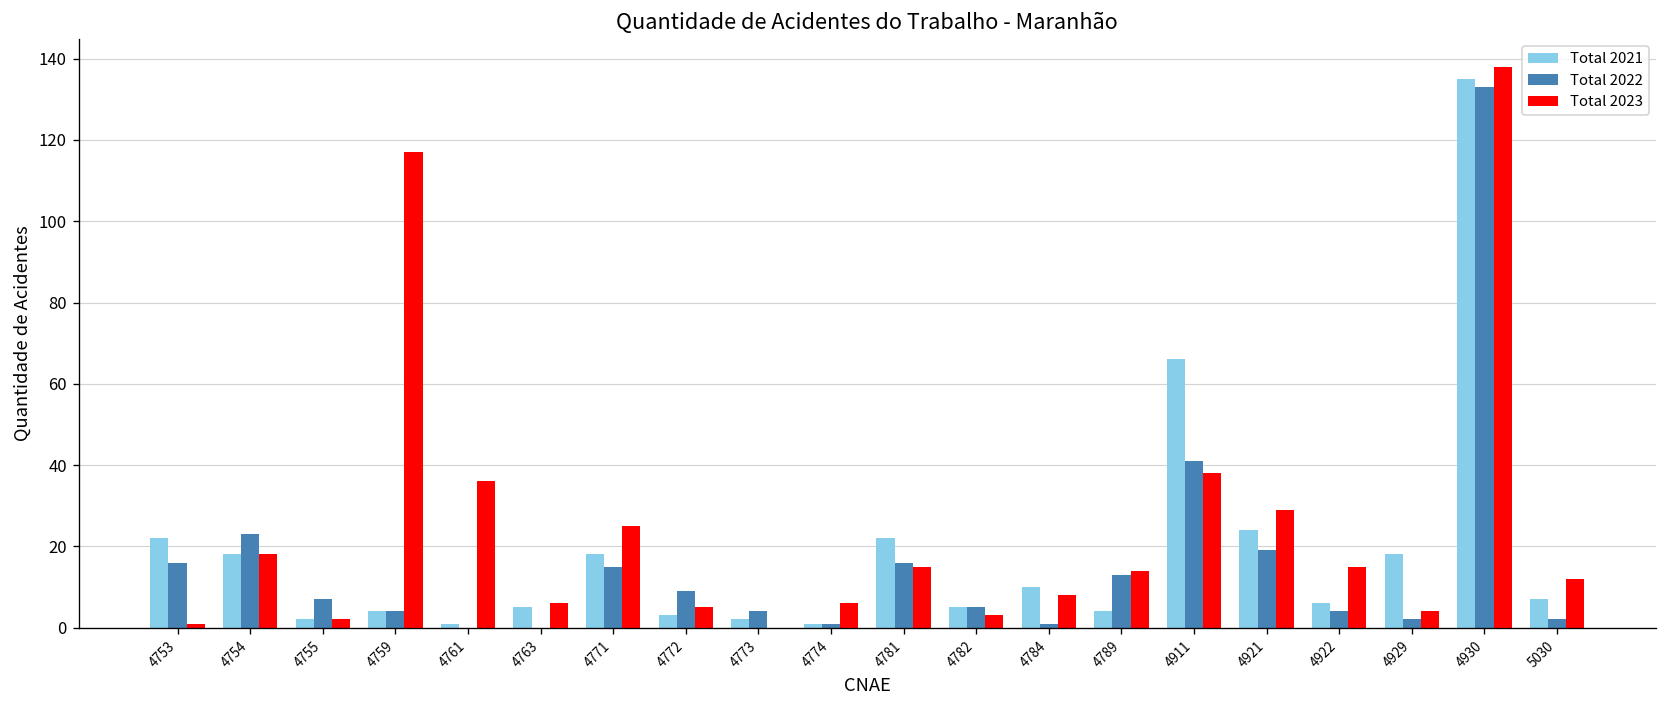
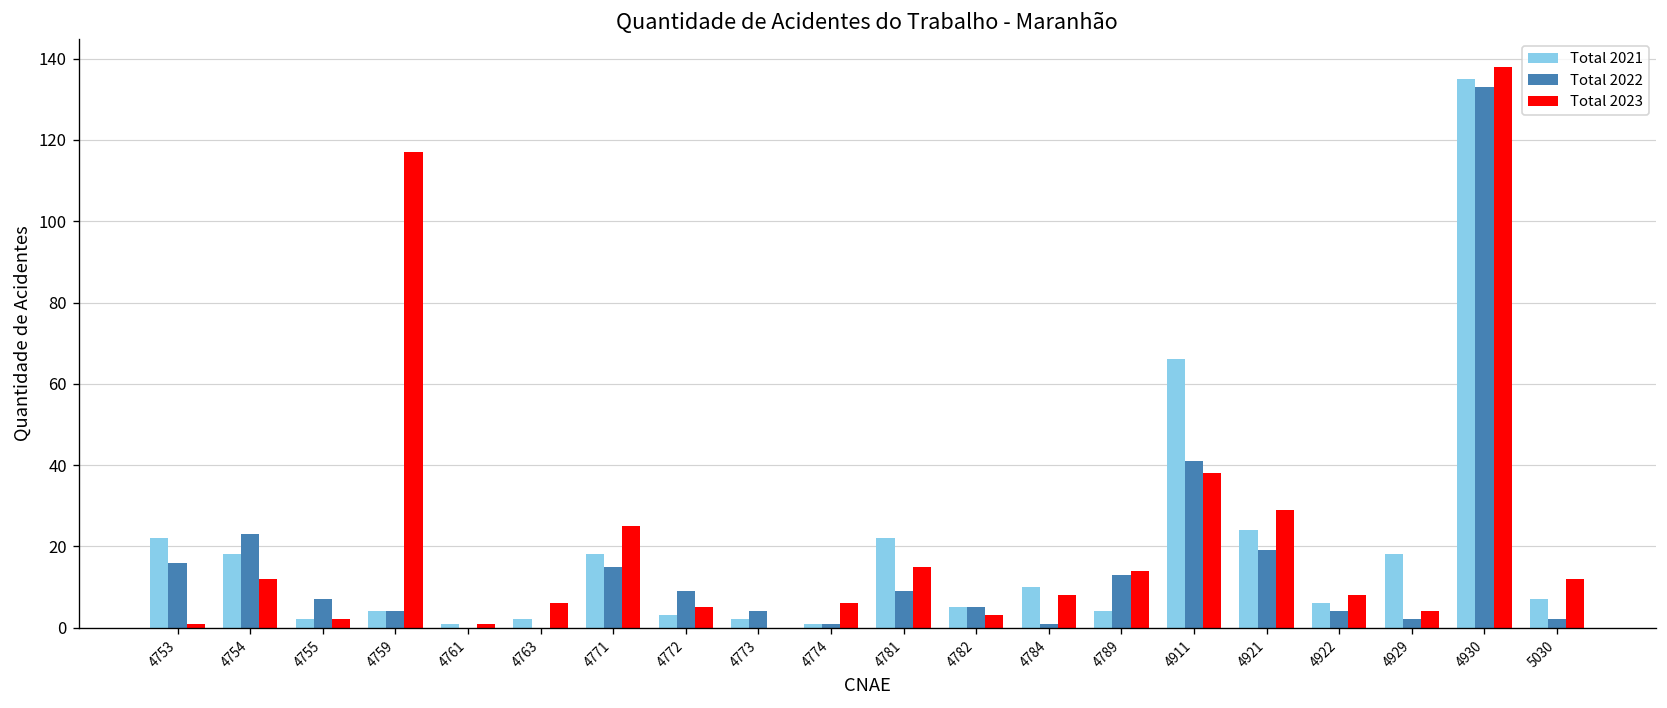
Total 2023, 4754: 18 -> 12
Total 2023, 4761: 36 -> 1
Total 2021, 4763: 5 -> 2
Total 2022, 4781: 16 -> 9
Total 2023, 4922: 15 -> 8
